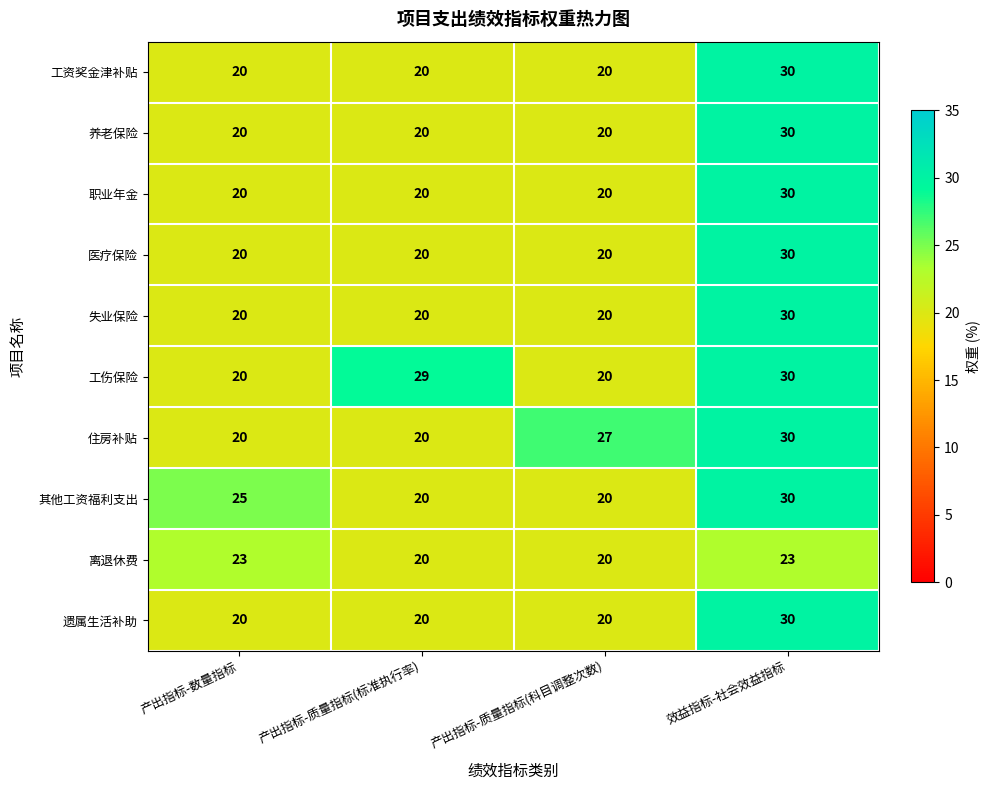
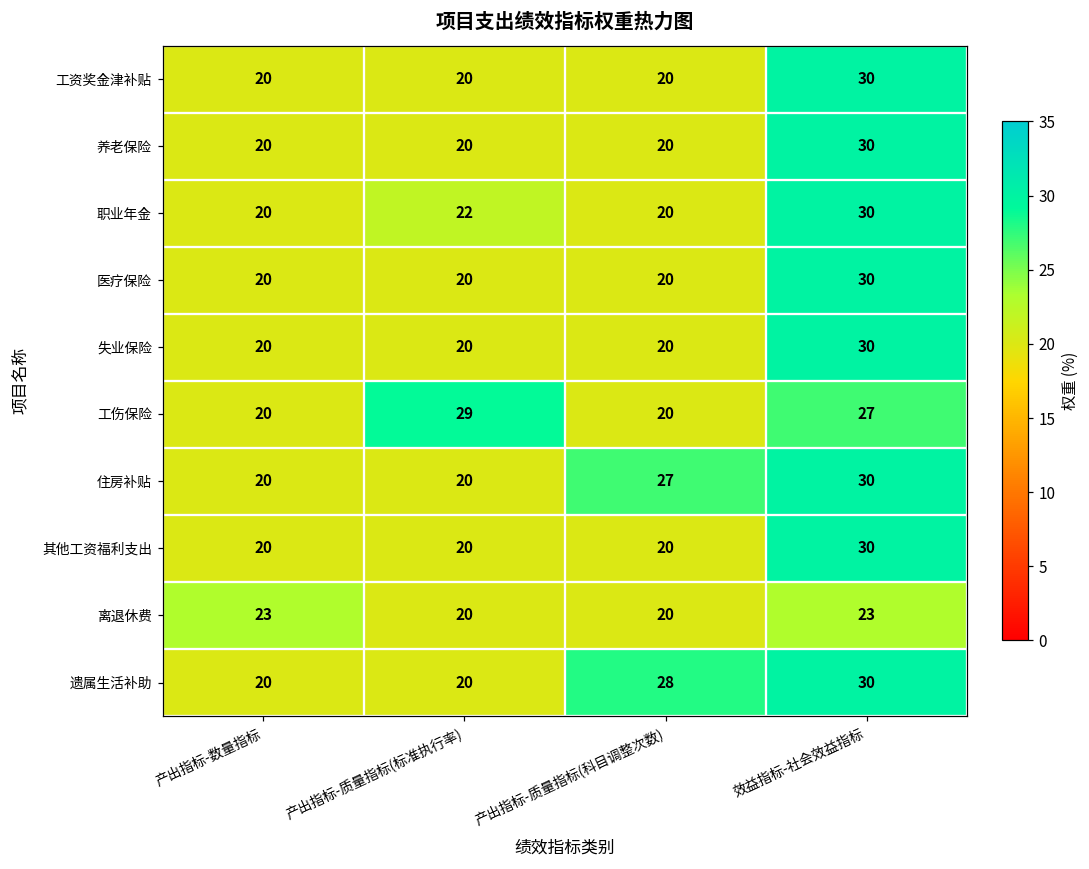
职业年金, 产出指标-质量指标(标准执行率): 20 -> 22
工伤保险, 效益指标-社会效益指标: 30 -> 27
其他工资福利支出, 产出指标-数量指标: 25 -> 20
遗属生活补助, 产出指标-质量指标(科目调整次数): 20 -> 28
